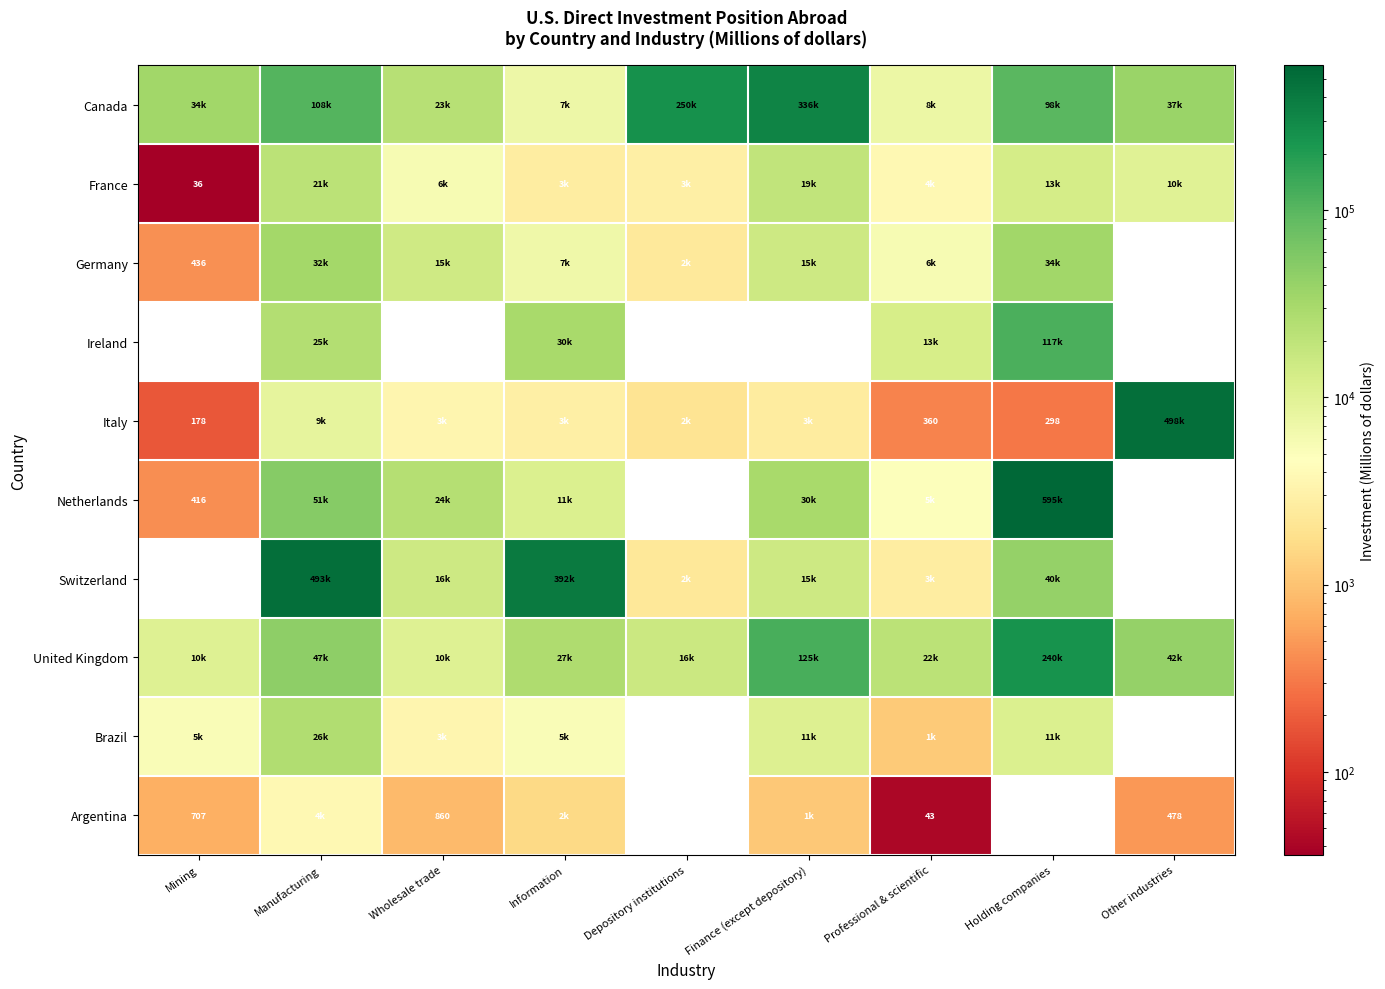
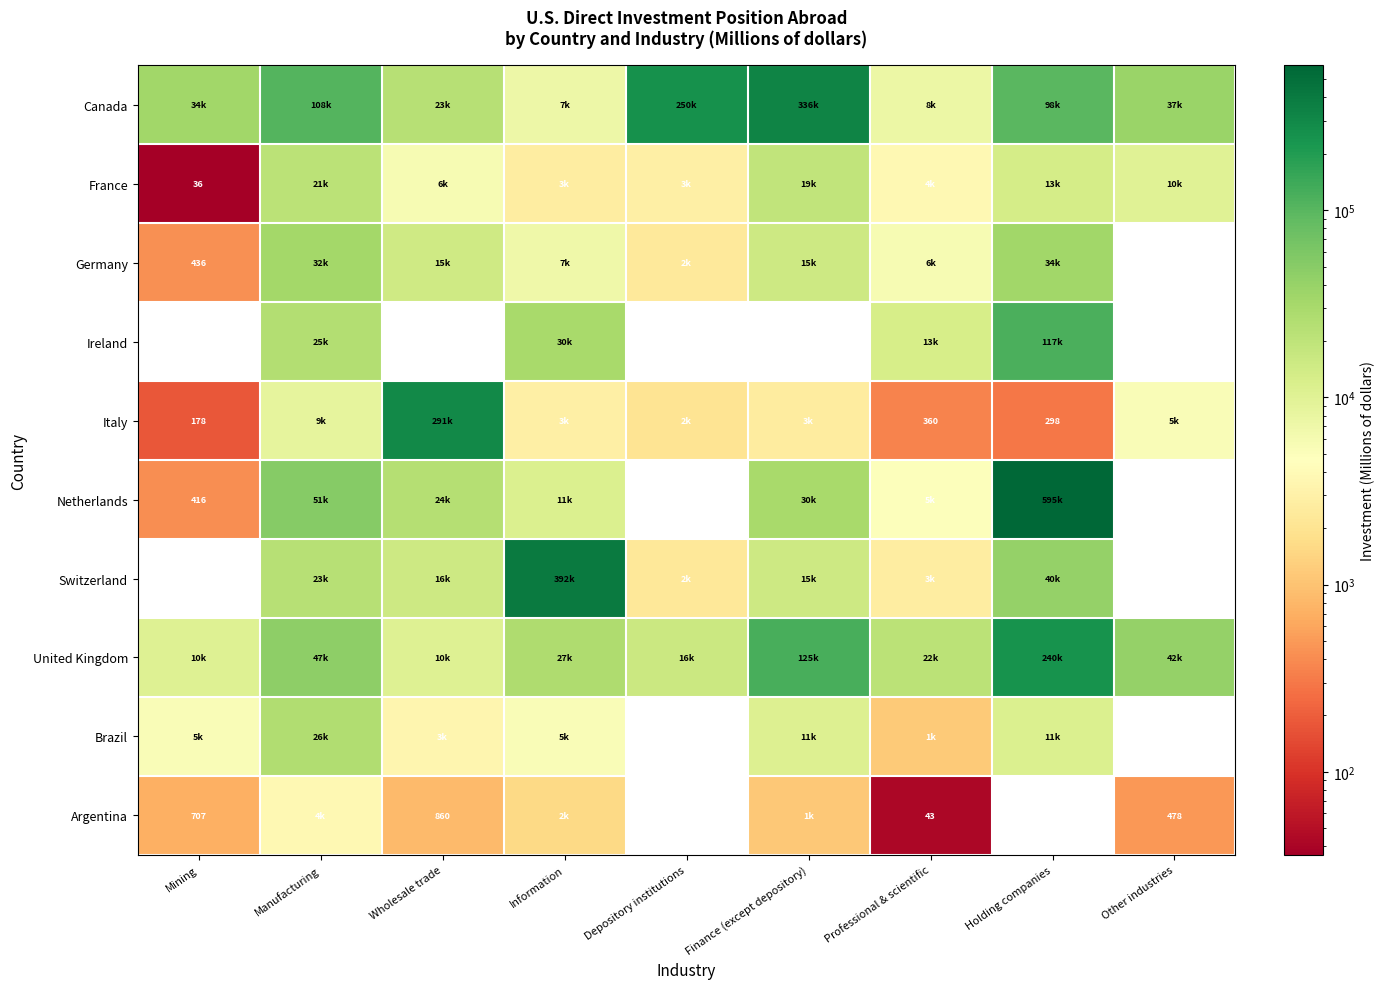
Italy, Wholesale trade: 3k -> 291k
Italy, Other industries: 498k -> 5k
Switzerland, Manufacturing: 493k -> 23k
